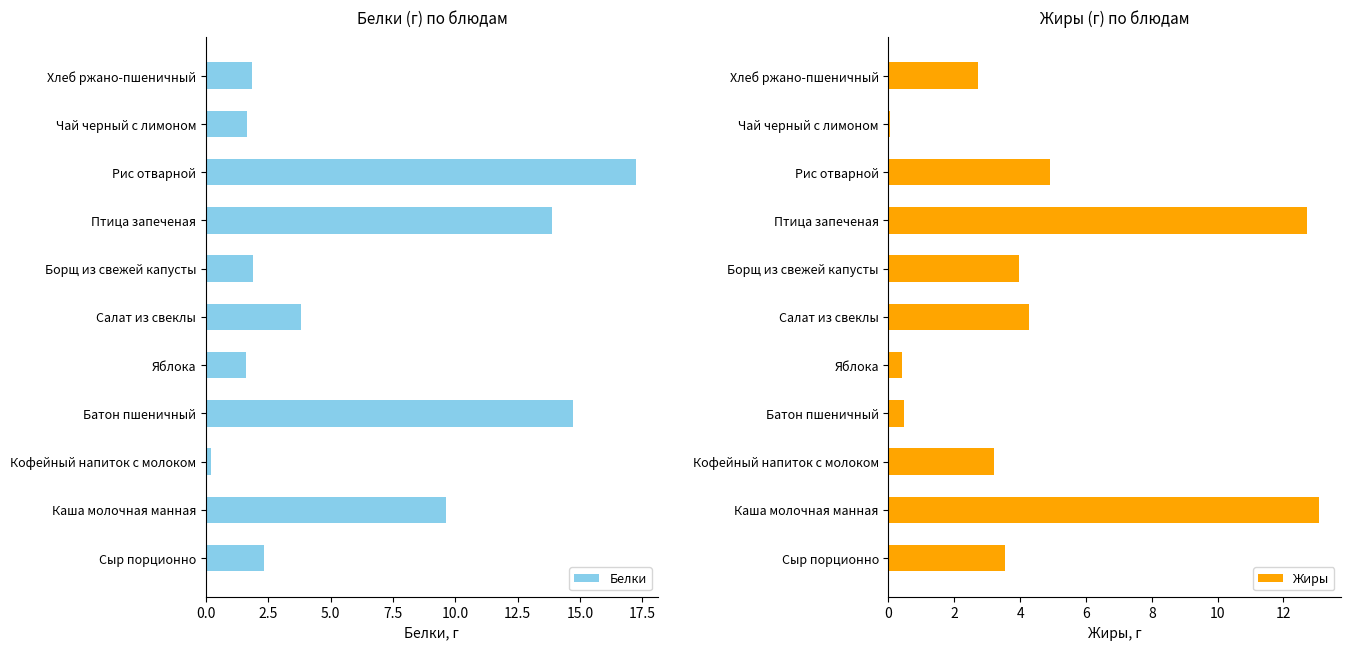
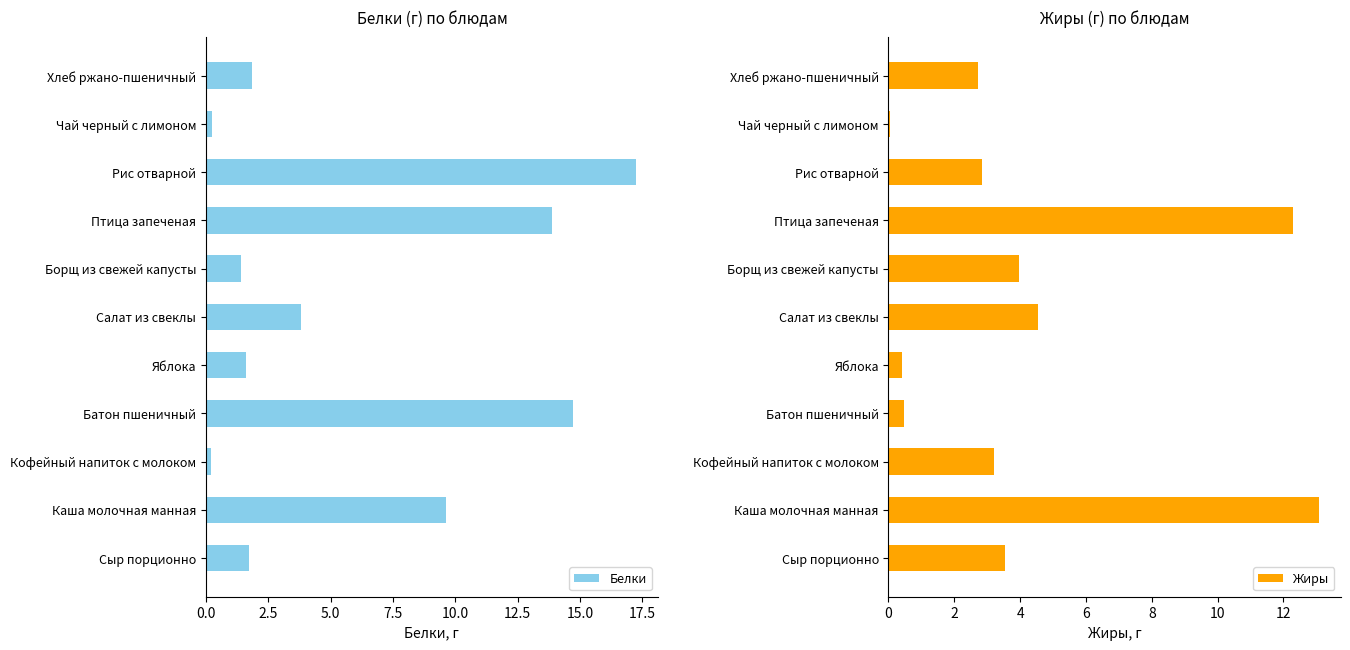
Белки (г) по блюдам, Чай черный с лимоном: 1.6 -> 0.2
Белки (г) по блюдам, Борщ из свежей капусты: 1.9 -> 1.4
Белки (г) по блюдам, Сыр порционно: 2.3 -> 1.7
Жиры (г) по блюдам, Рис отварной: 4.9 -> 2.9
Жиры (г) по блюдам, Птица запеченая: 12.7 -> 12.3
Жиры (г) по блюдам, Салат из свеклы: 4.3 -> 4.5
